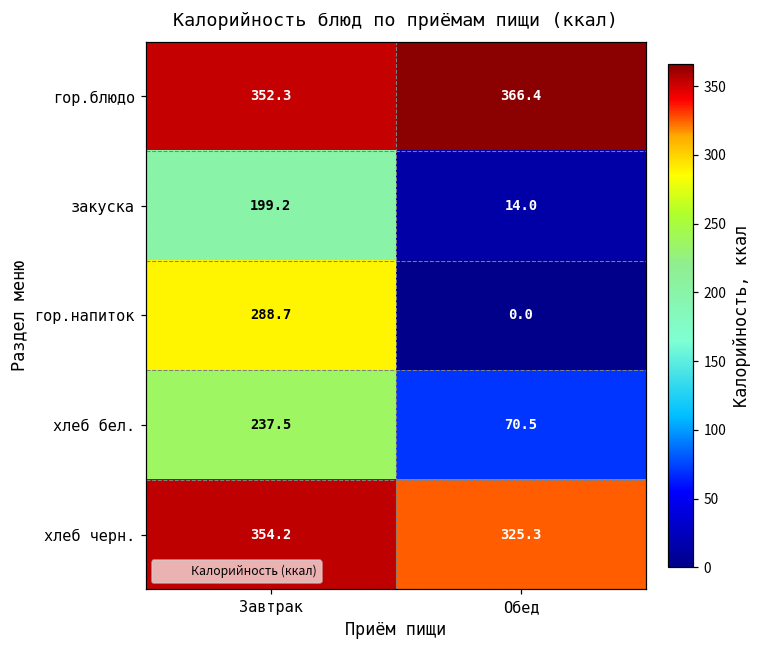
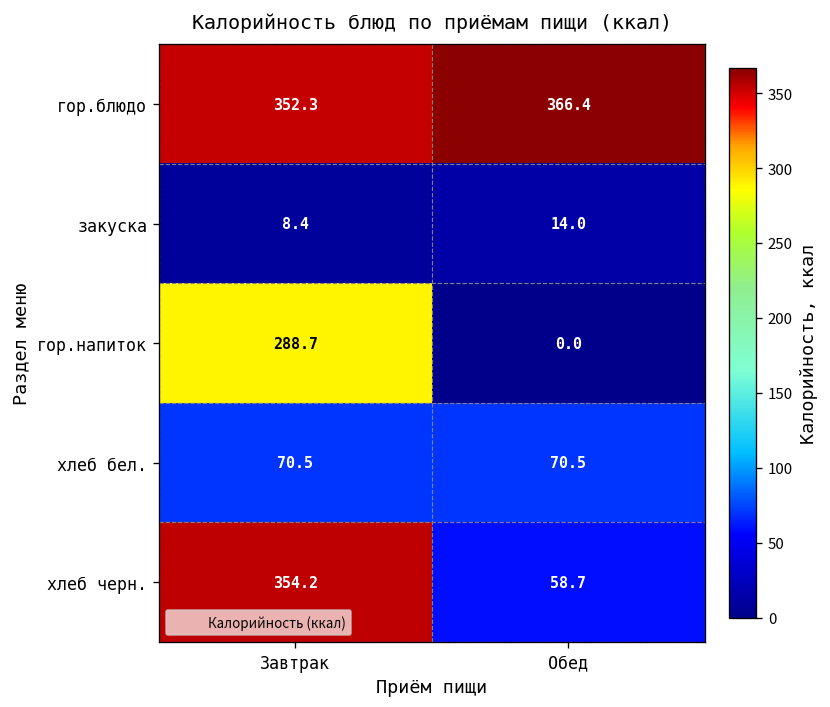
закуска, Завтрак: 199.2 -> 8.4
хлеб бел., Завтрак: 237.5 -> 70.5
хлеб черн., Обед: 325.3 -> 58.7
